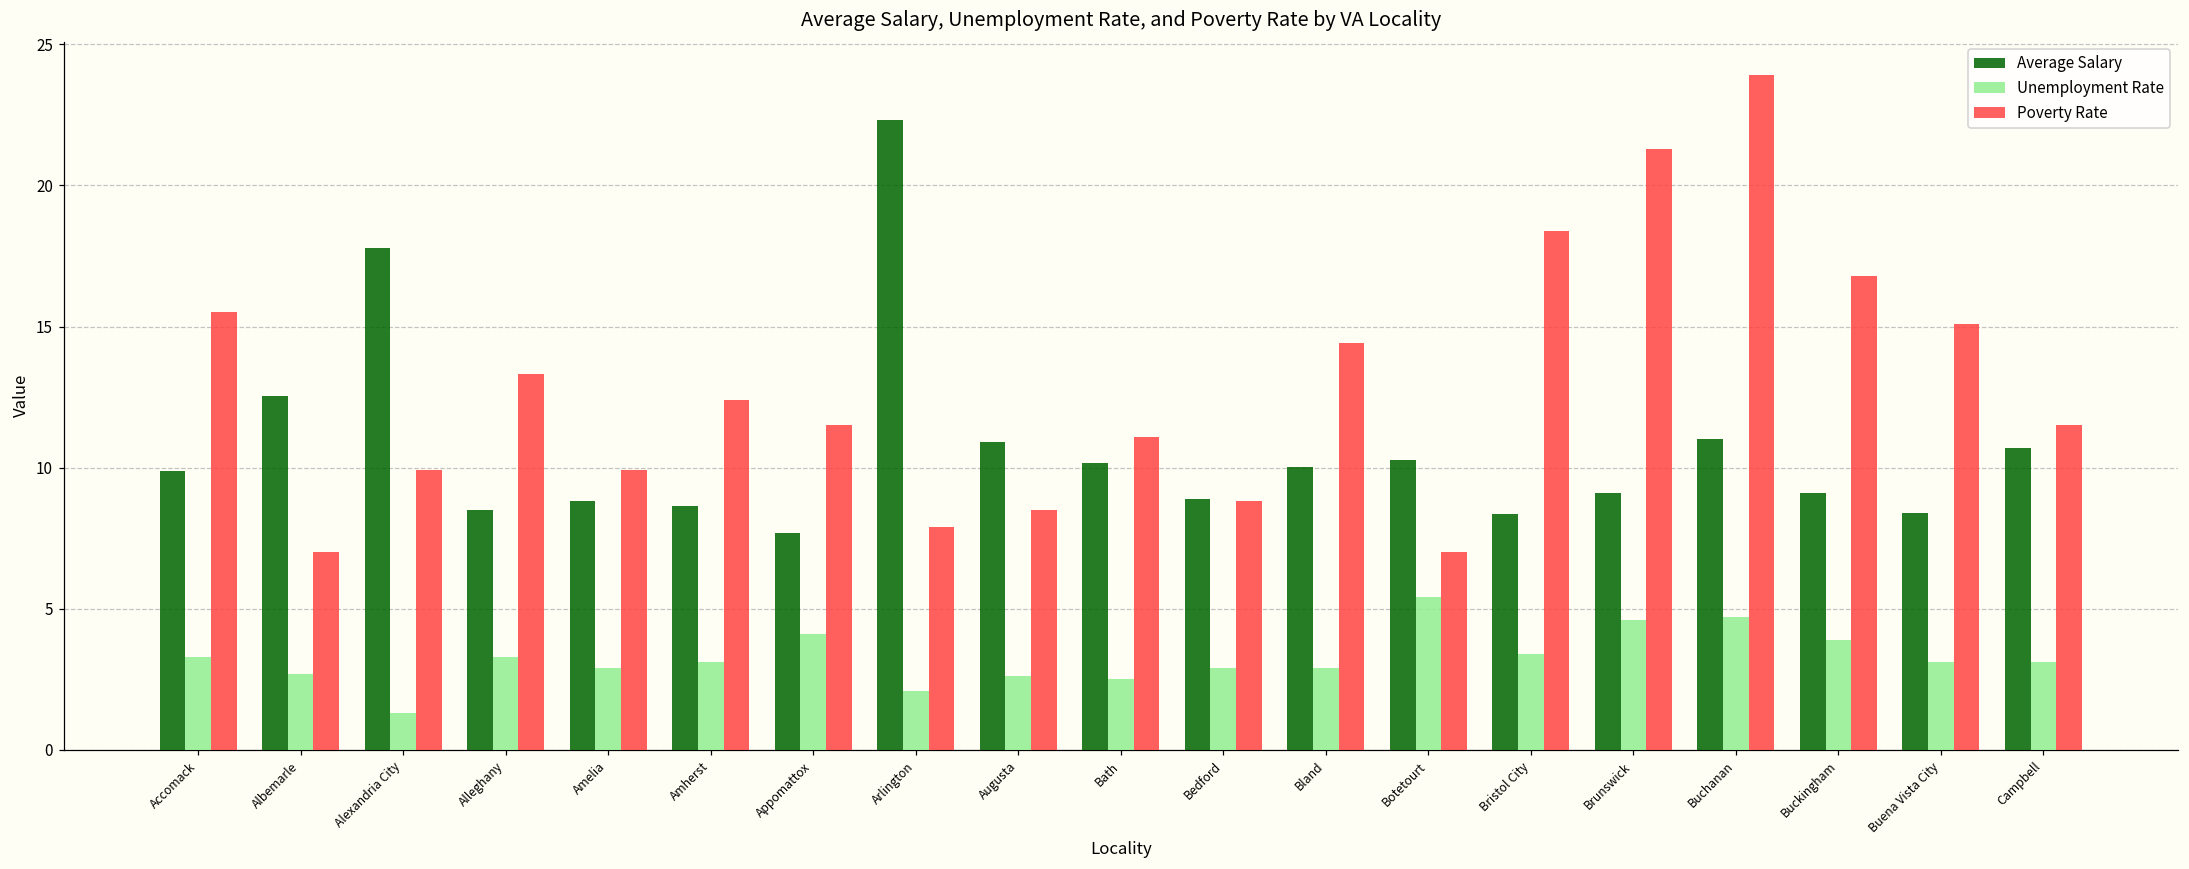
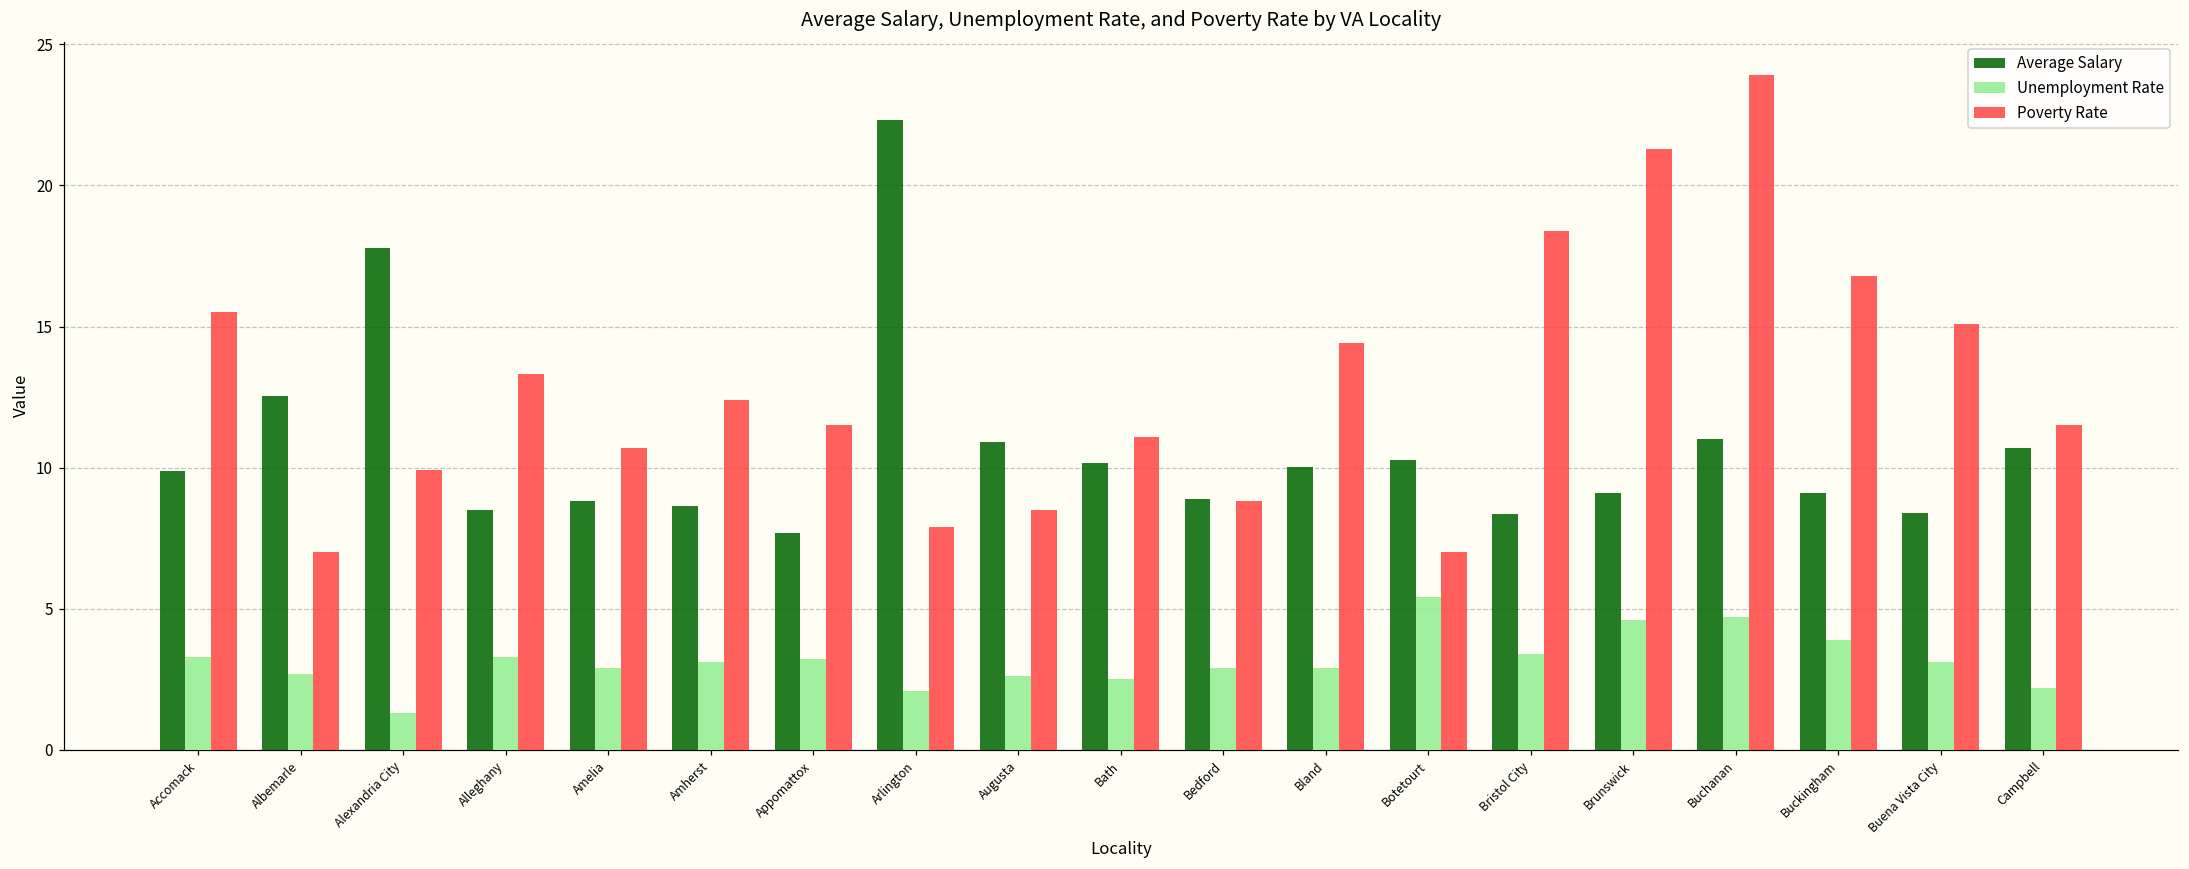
Poverty Rate, Amelia: 9.9 -> 10.7
Unemployment Rate, Appomattox: 4.1 -> 3.2
Unemployment Rate, Campbell: 3.1 -> 2.2
